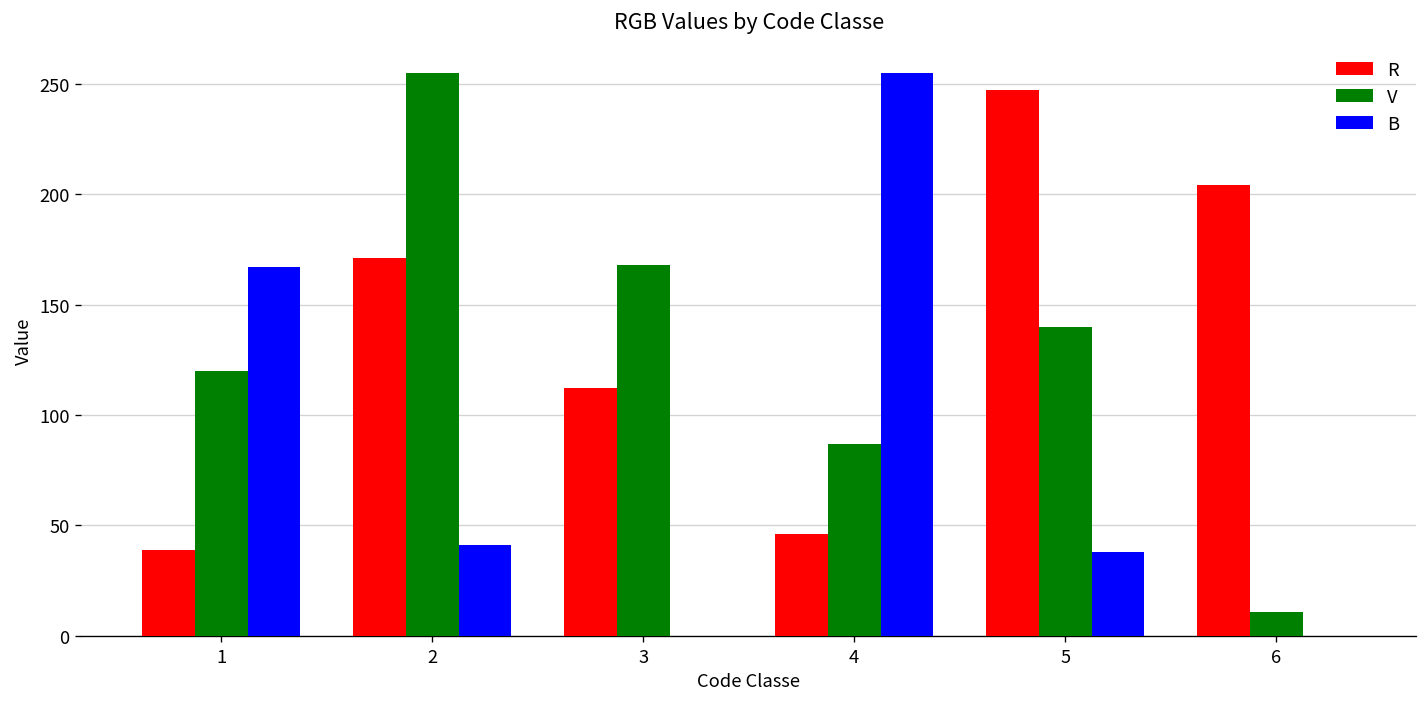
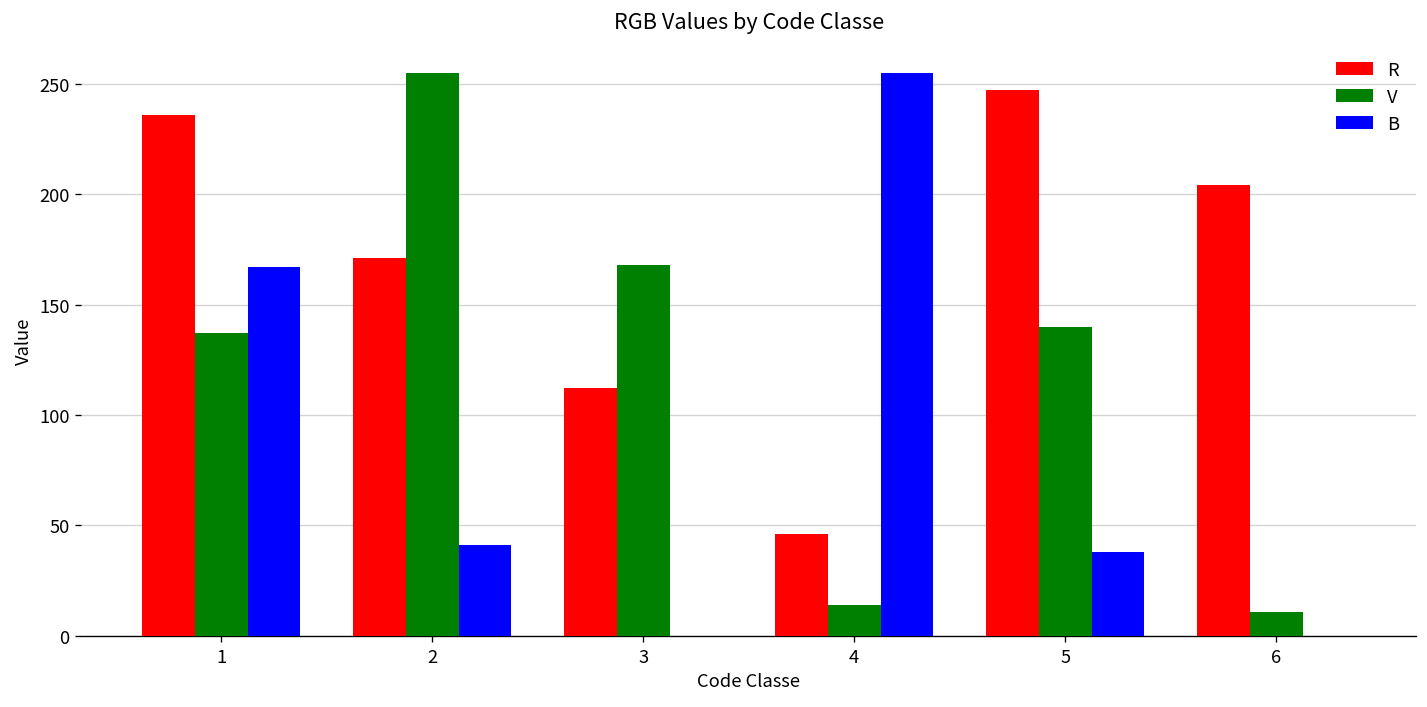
R, 1: 39 -> 236
V, 1: 120 -> 137
V, 4: 87 -> 14
